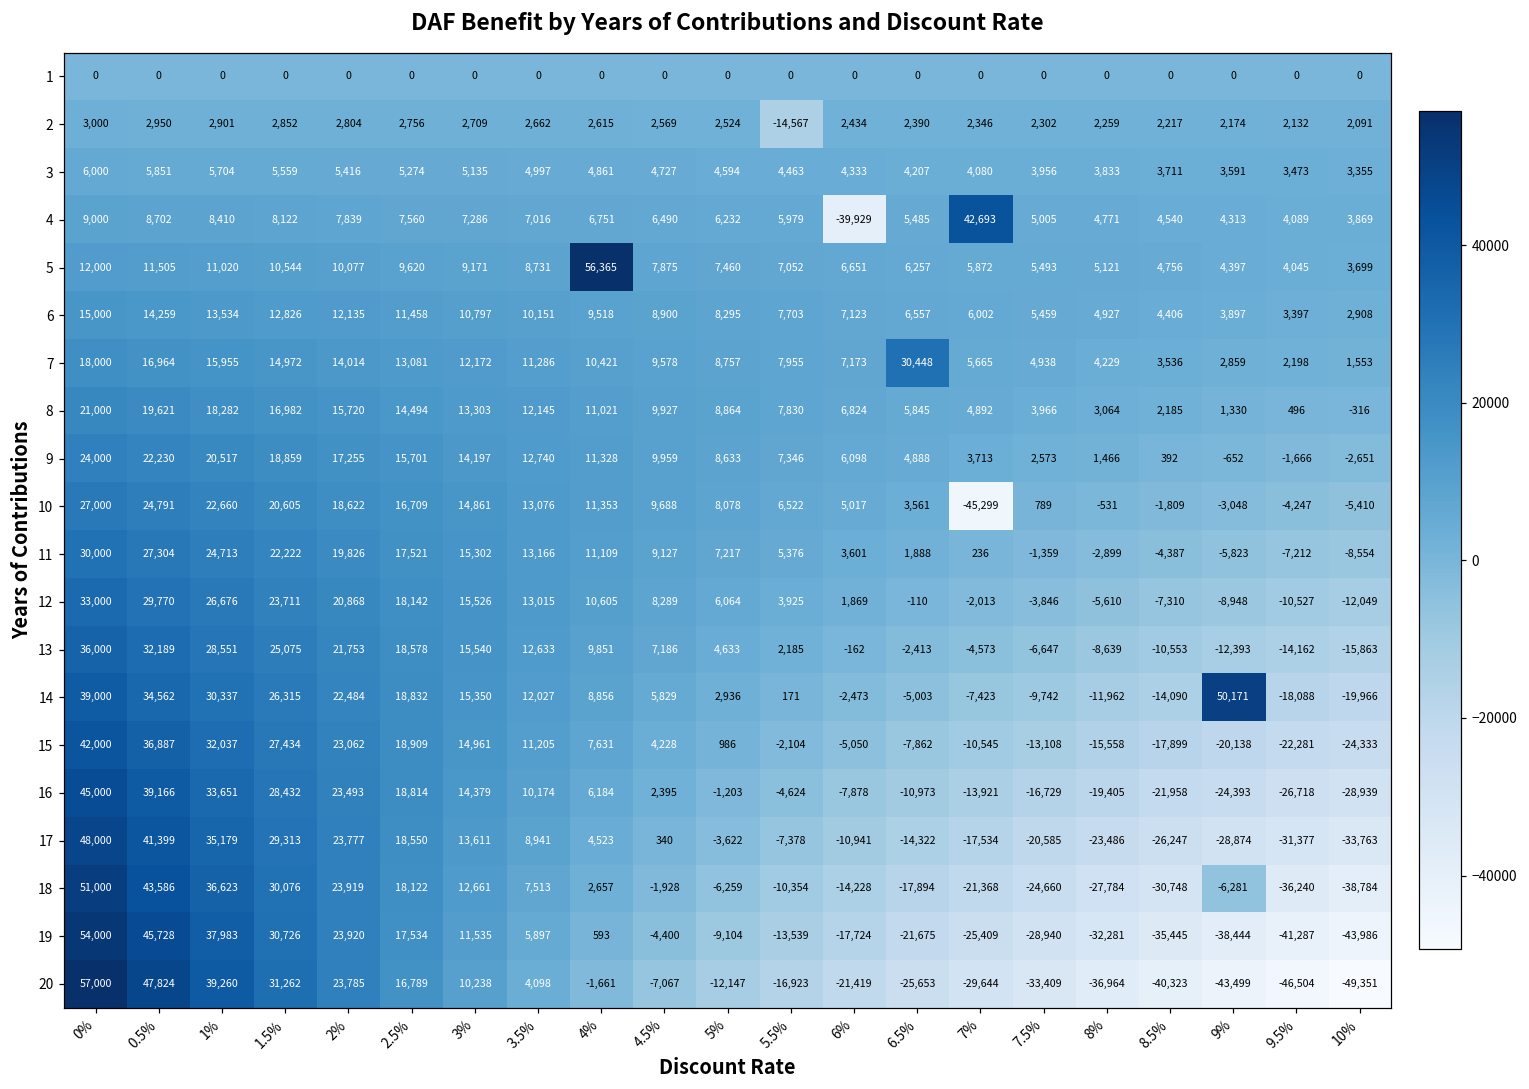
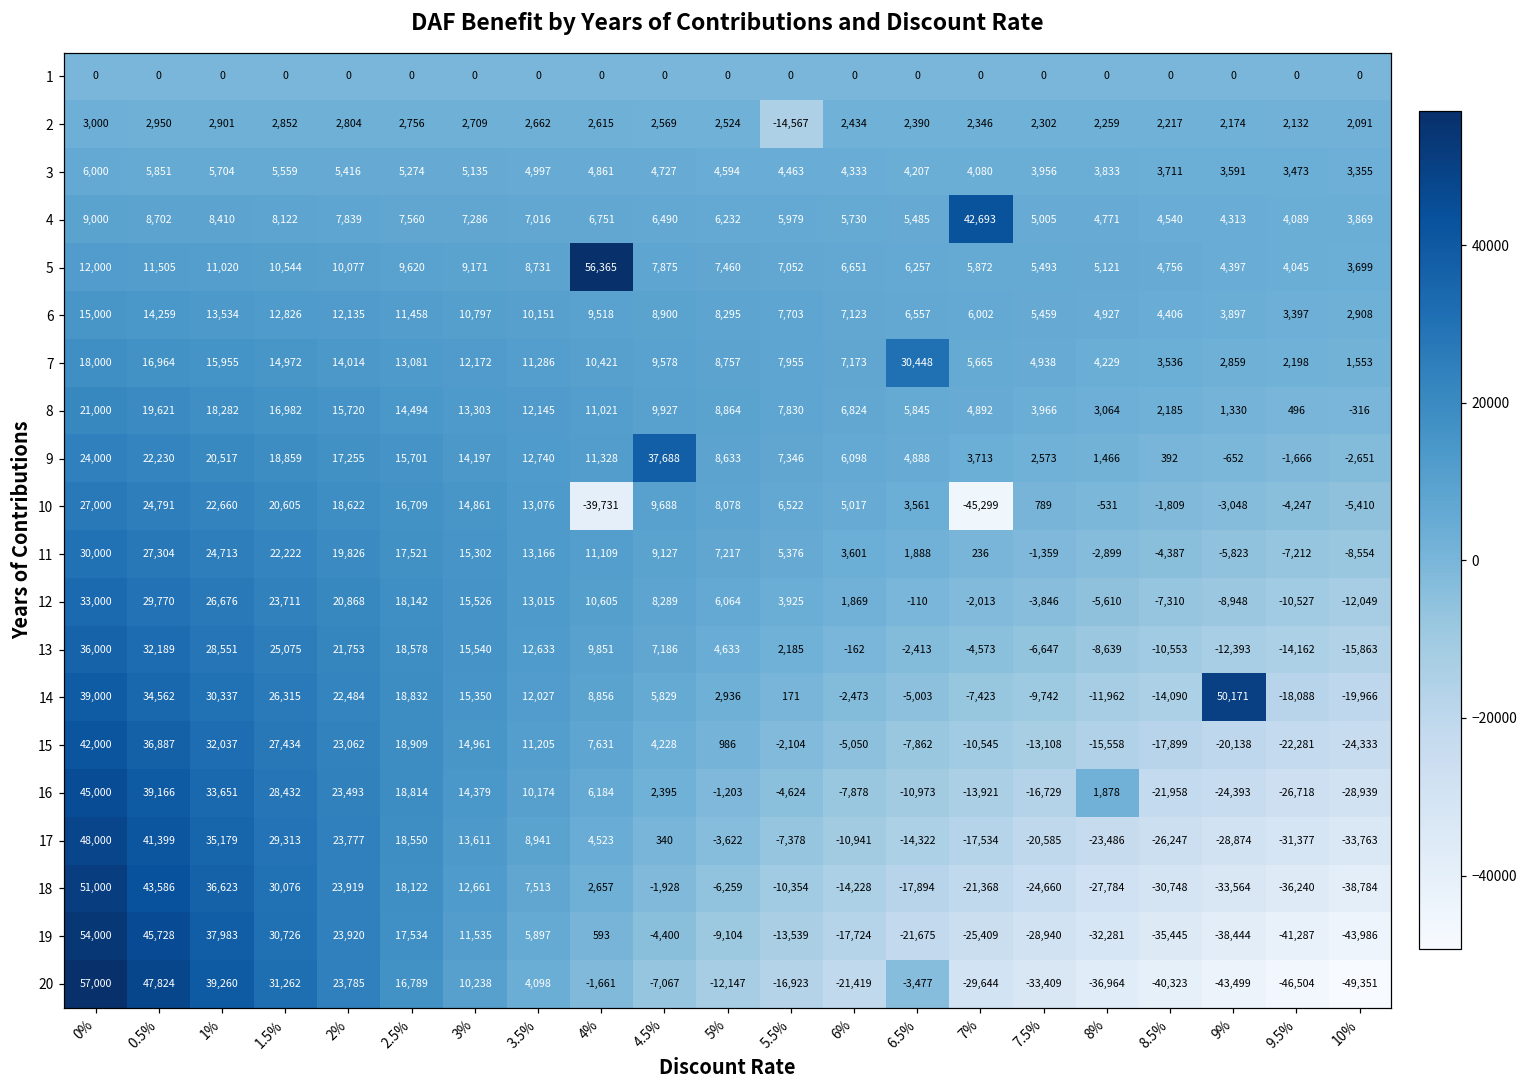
4, 6%: -39,929 -> 5,730
9, 4.5%: 9,959 -> 37,688
10, 4%: 11,353 -> -39,731
16, 8%: -19,405 -> 1,878
18, 9%: -6,281 -> -33,564
20, 6.5%: -25,653 -> -3,477
